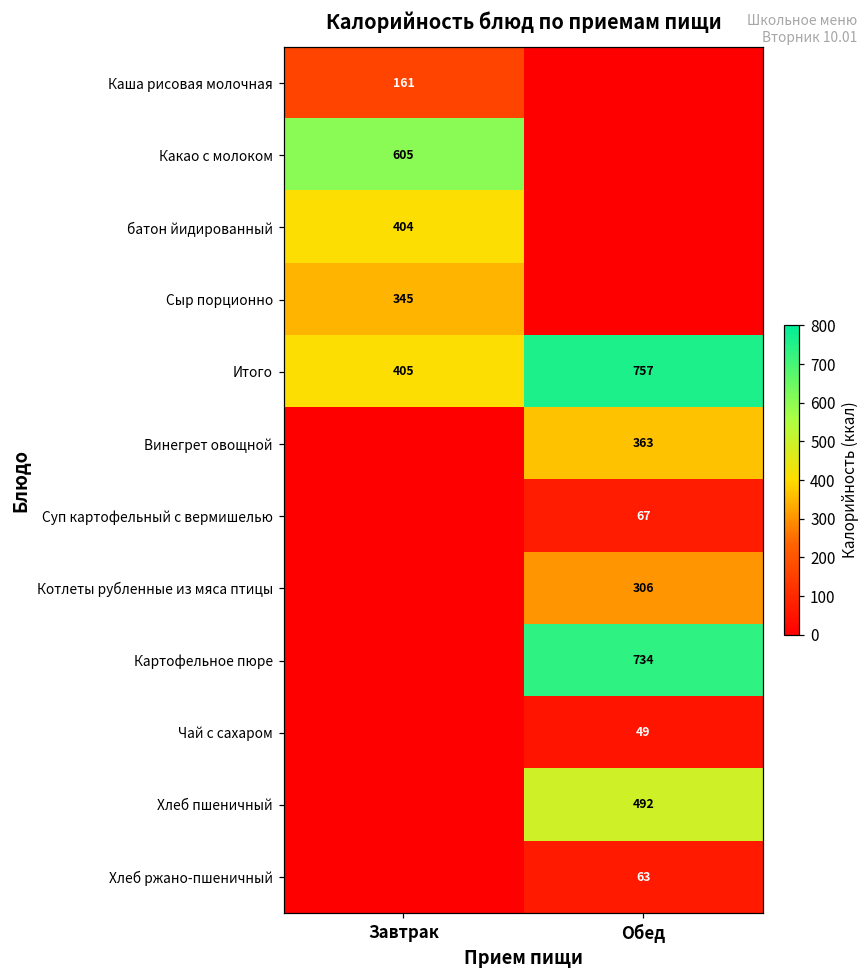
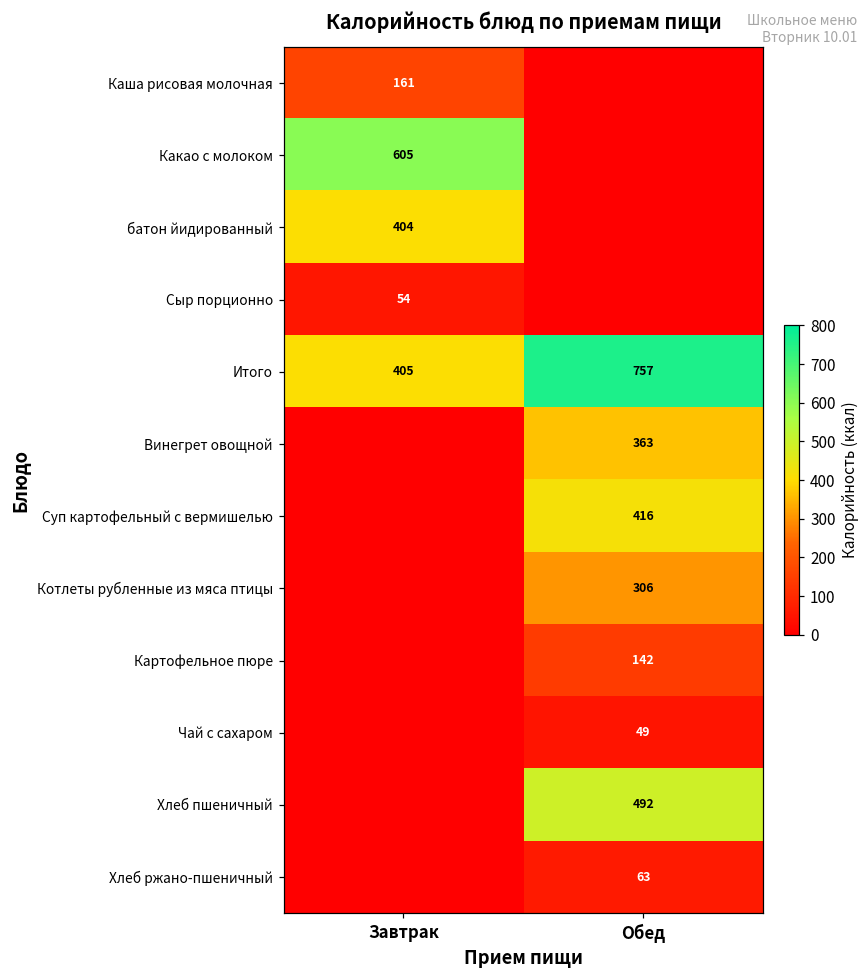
Сыр порционно, Завтрак: 345 -> 54
Суп картофельный с вермишелью, Обед: 67 -> 416
Картофельное пюре, Обед: 734 -> 142
